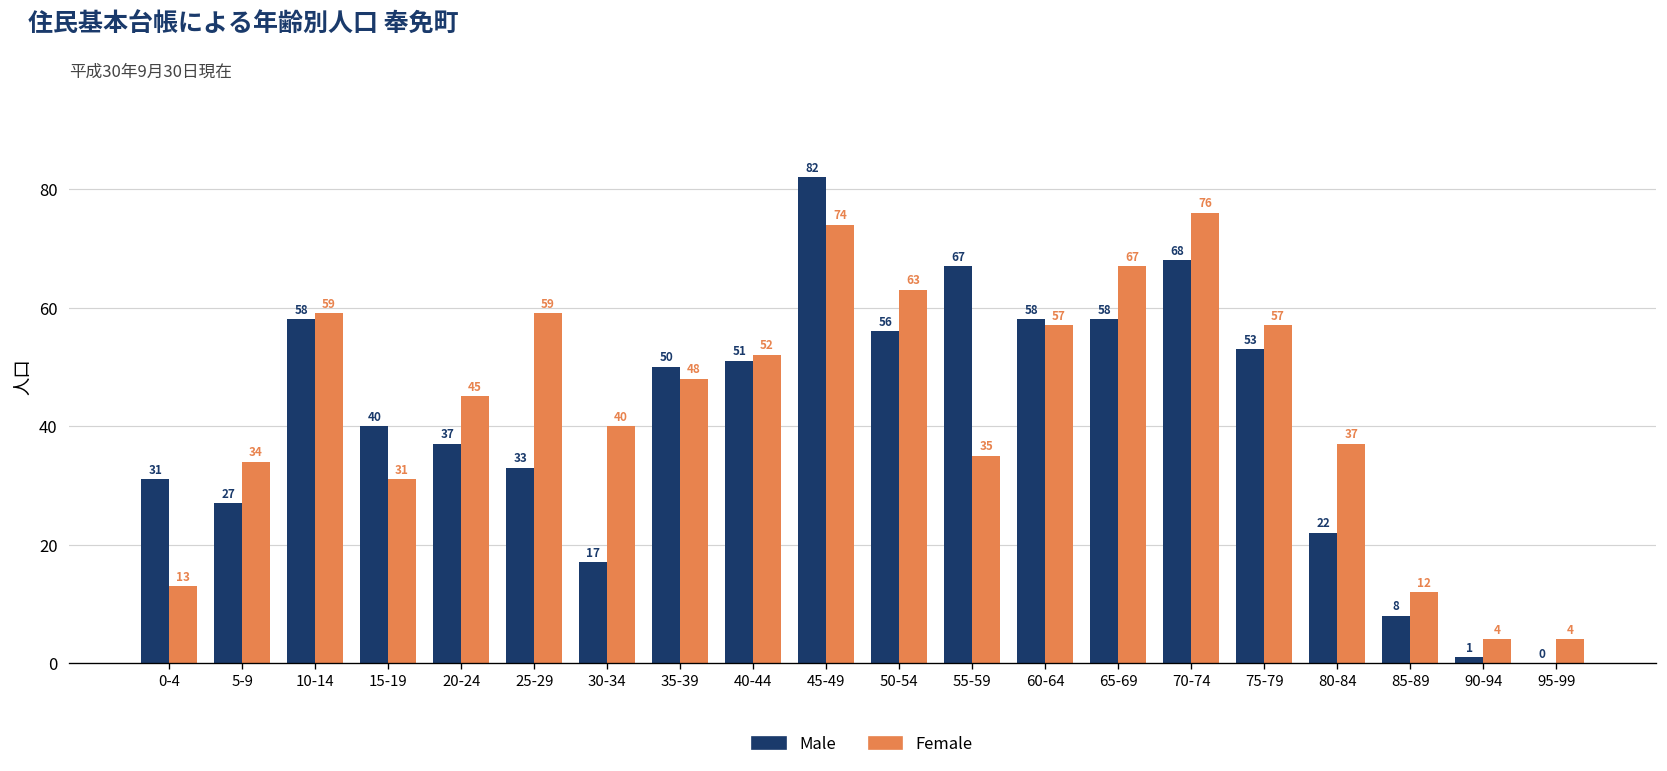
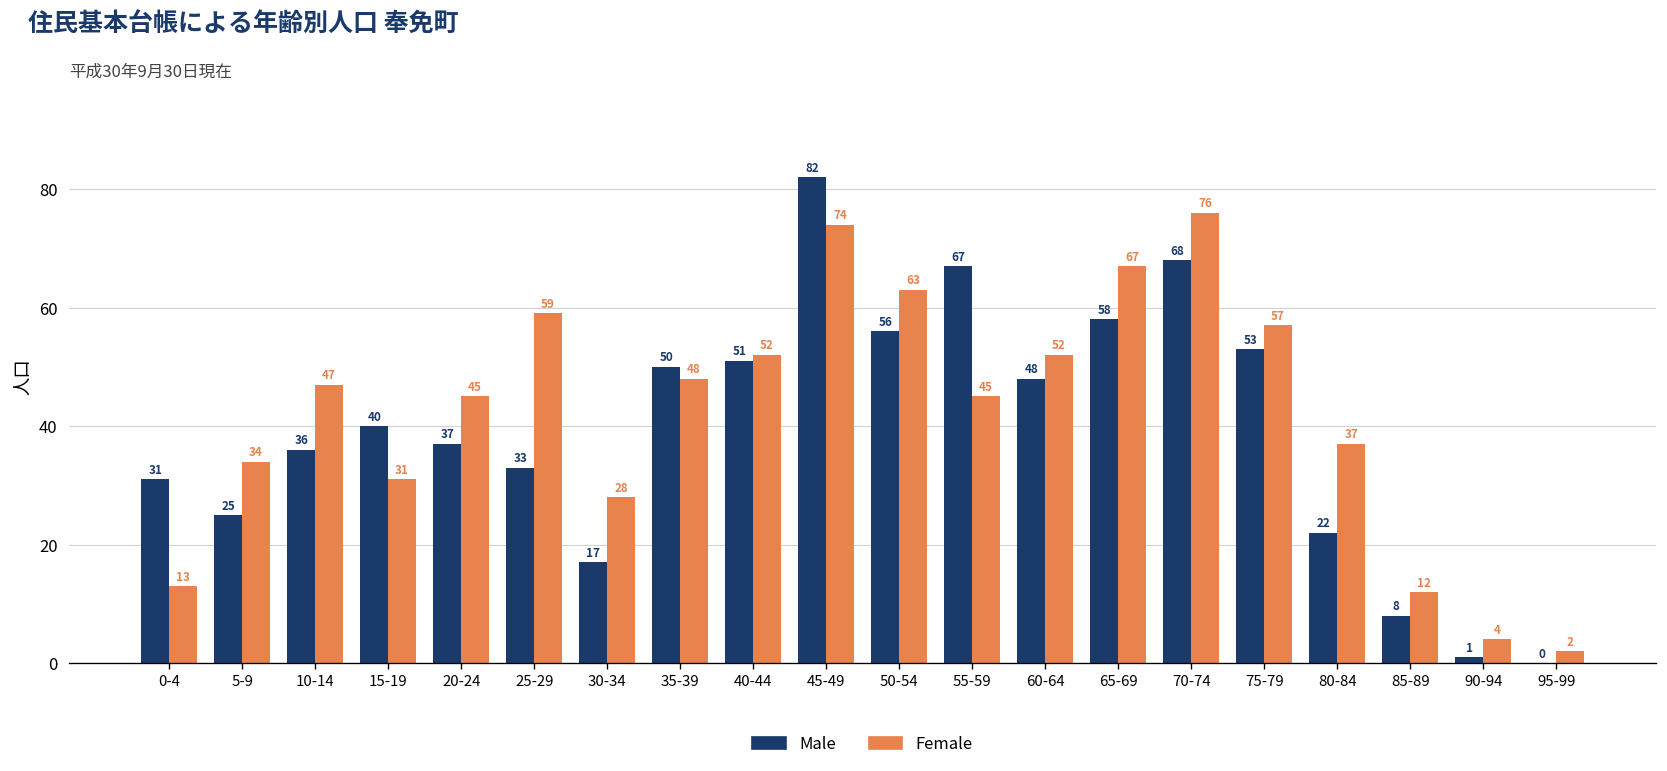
Male, 5-9: 27 -> 25
Male, 10-14: 58 -> 36
Female, 10-14: 59 -> 47
Female, 30-34: 40 -> 28
Female, 55-59: 35 -> 45
Male, 60-64: 58 -> 48
Female, 60-64: 57 -> 52
Female, 95-99: 4 -> 2
